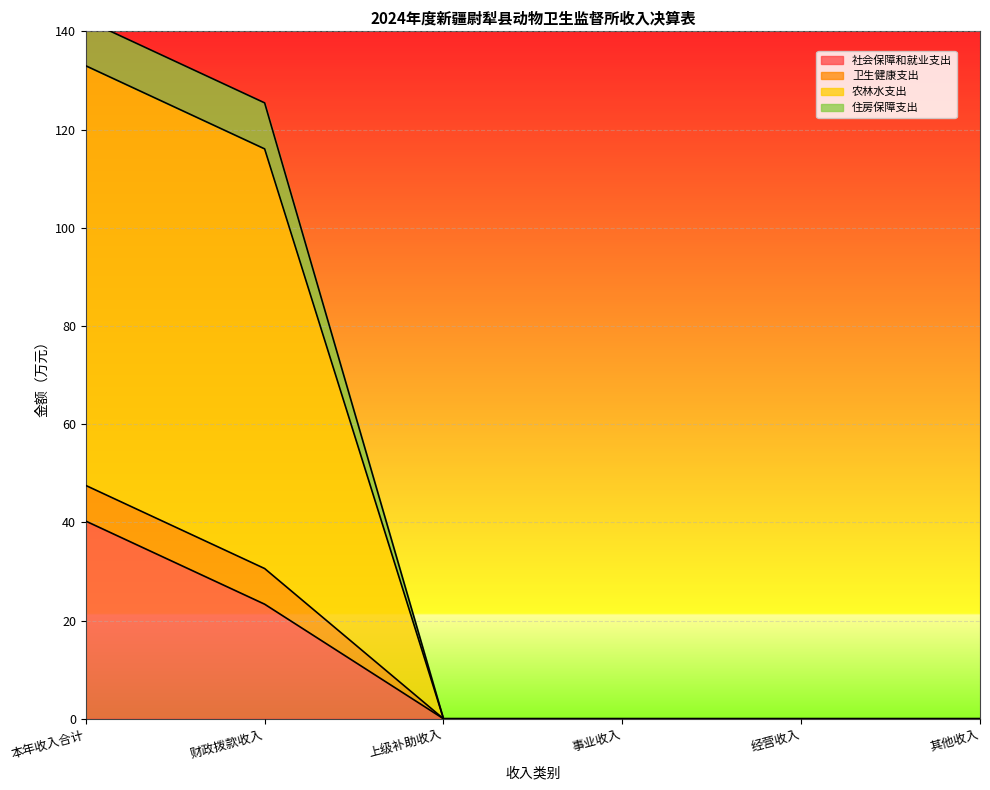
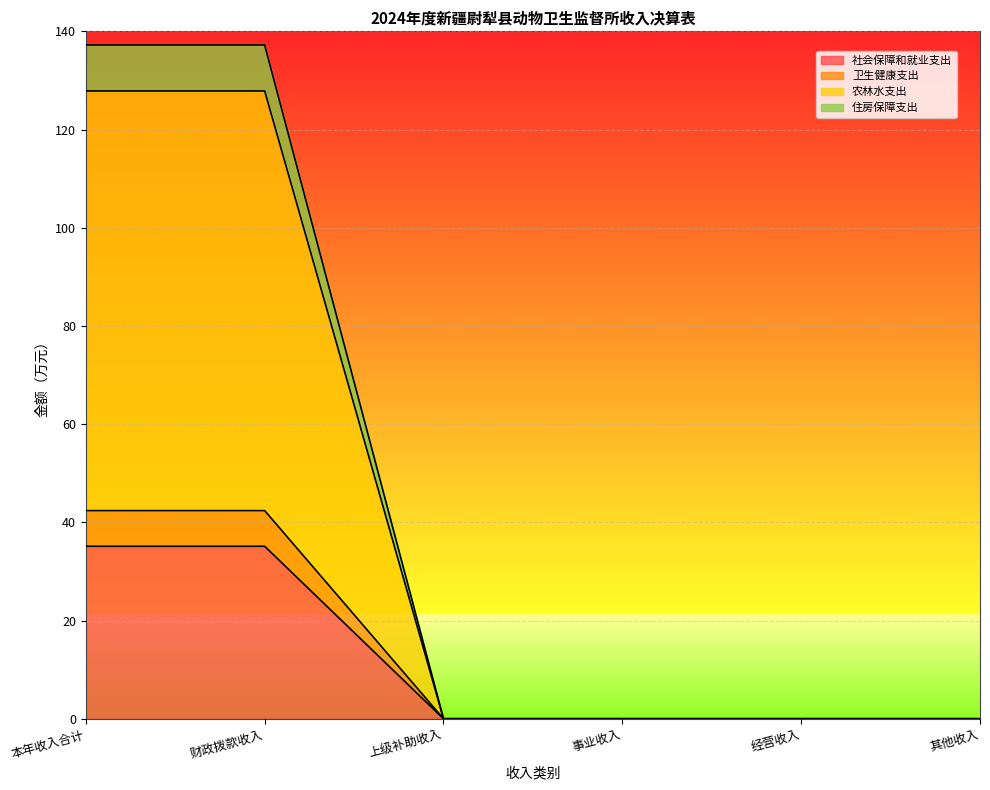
社会保障和就业支出, 本年收入合计: 40 -> 35
社会保障和就业支出, 财政拨款收入: 23 -> 35
